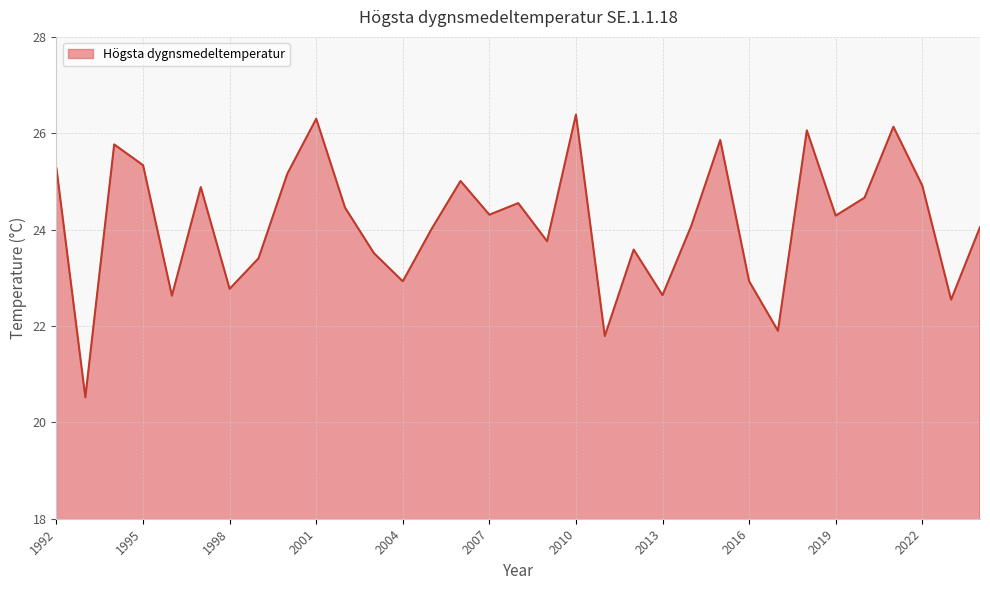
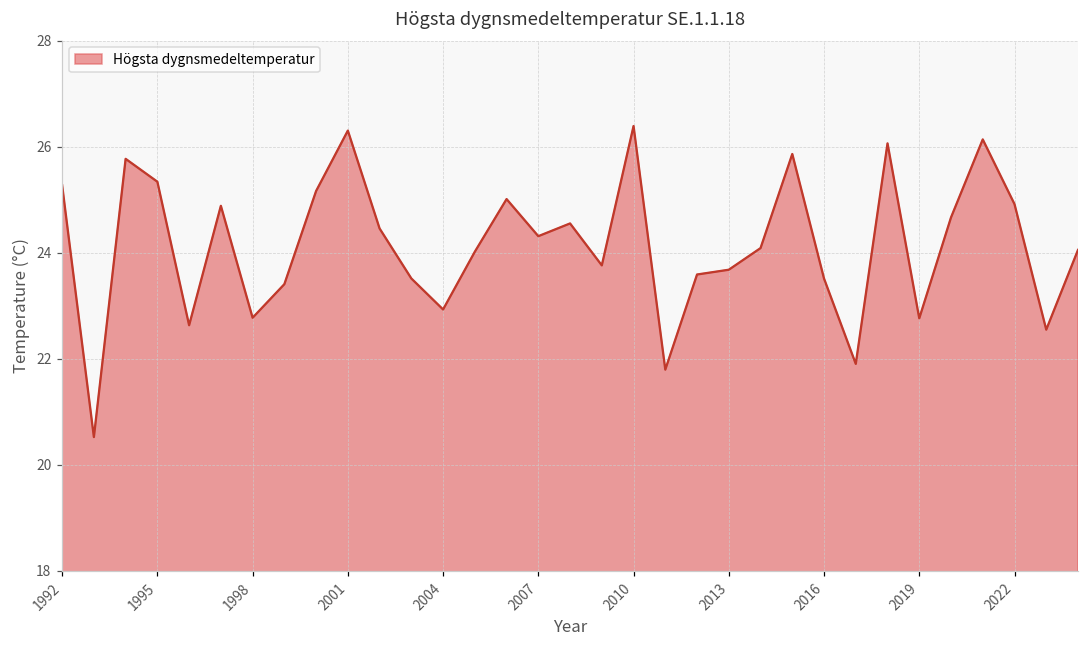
2013: 22.6 -> 23.7
2016: 22.9 -> 23.5
2019: 24.3 -> 22.8
